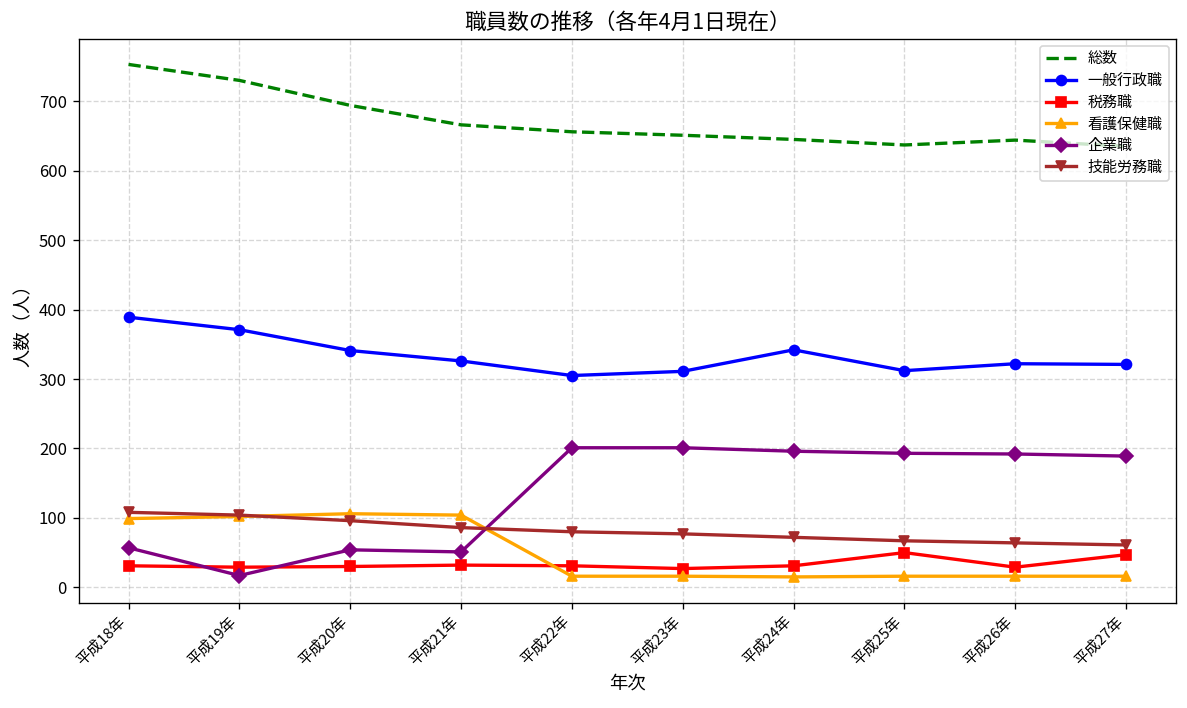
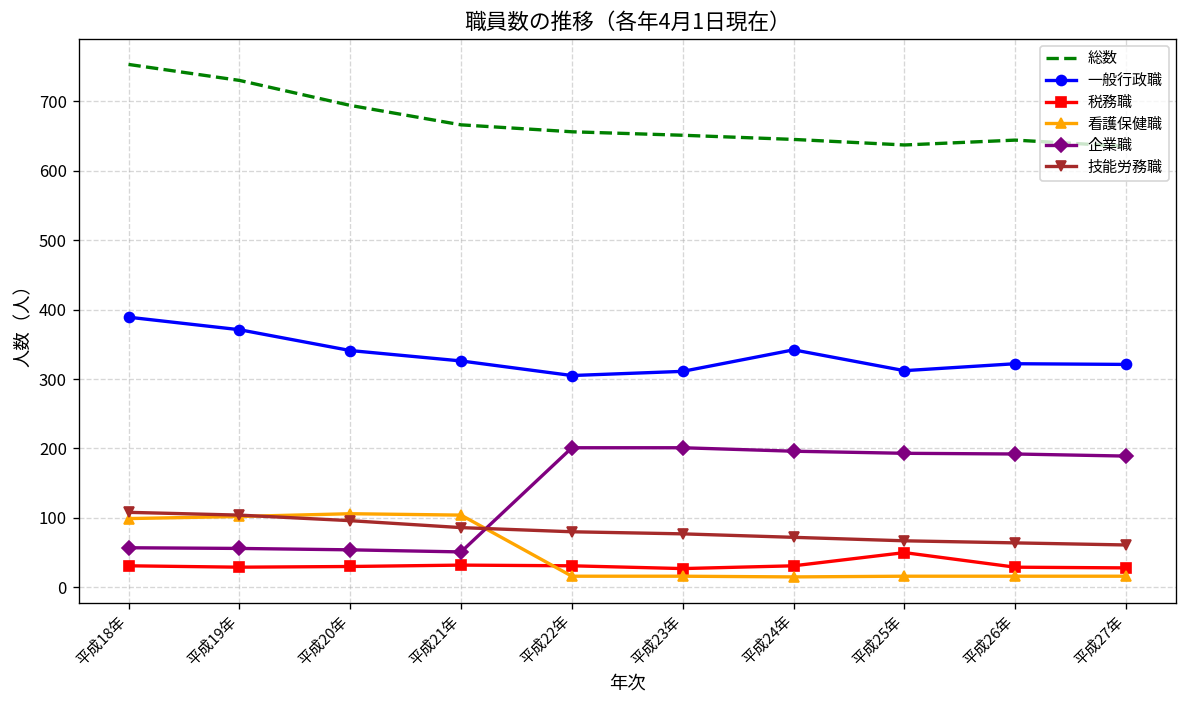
企業職, 平成19年: 20 -> 60
税務職, 平成27年: 50 -> 30
